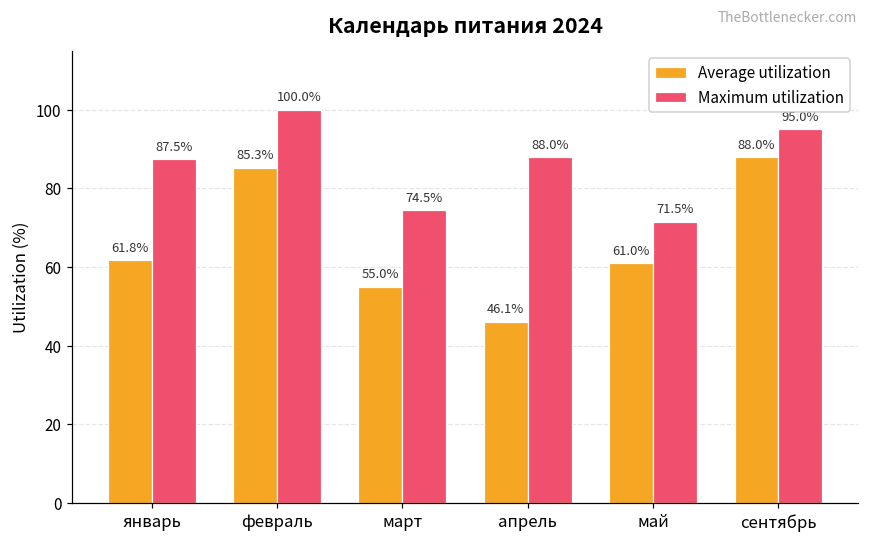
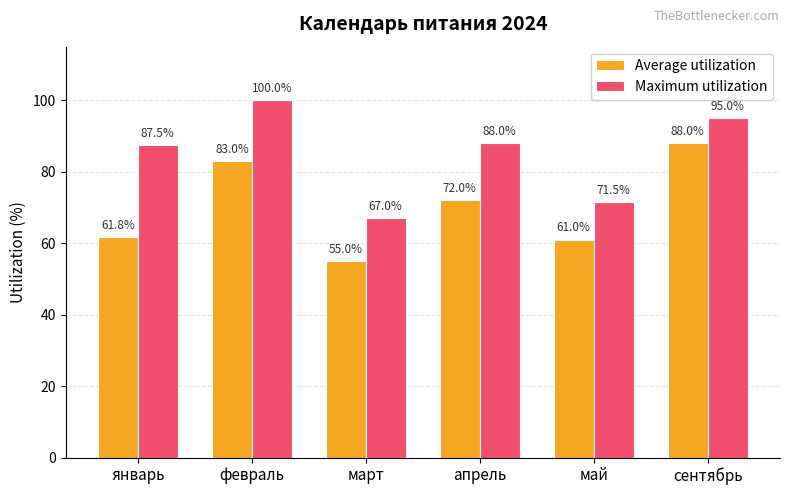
Average utilization, февраль: 85.3% -> 83.0%
Maximum utilization, март: 74.5% -> 67.0%
Average utilization, апрель: 46.1% -> 72.0%
